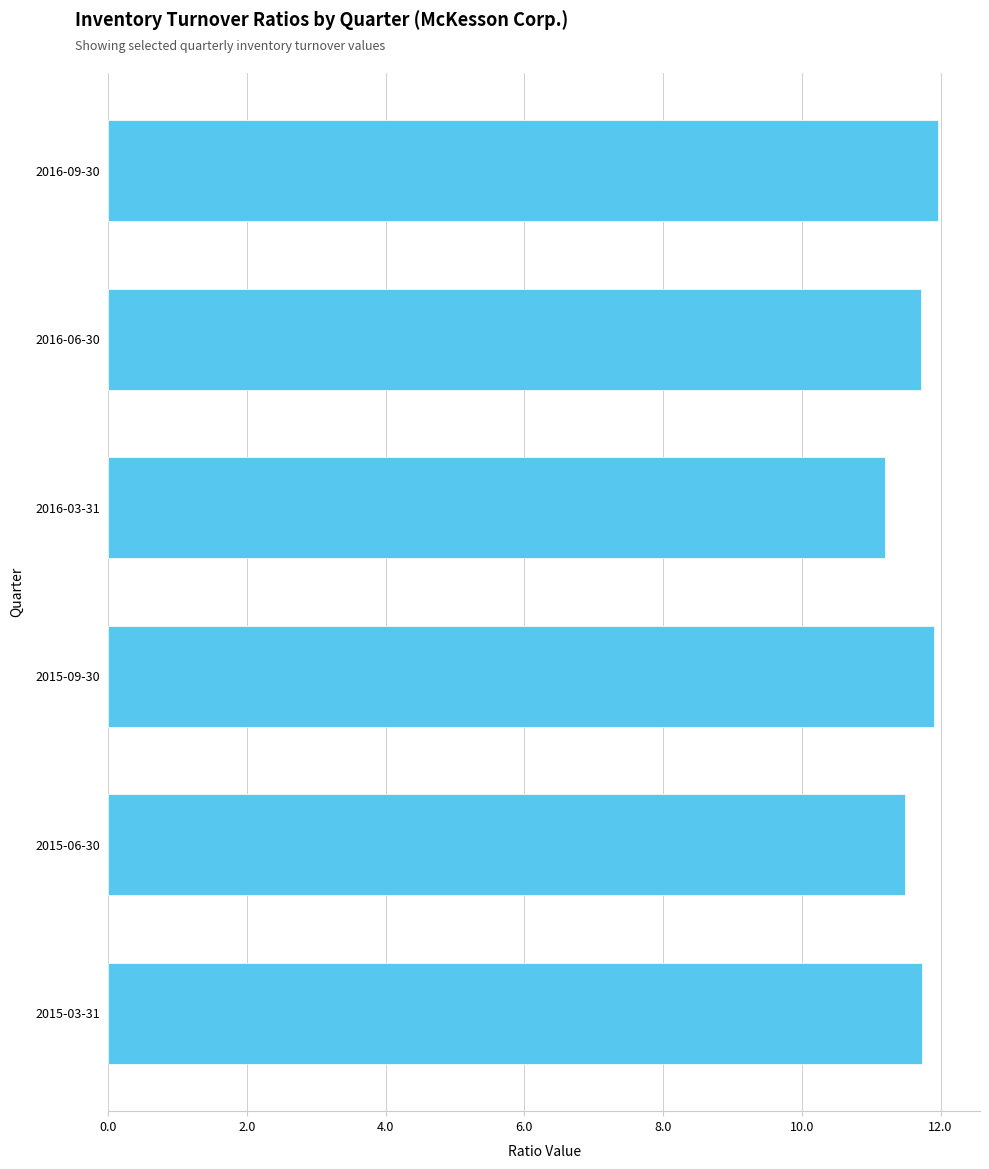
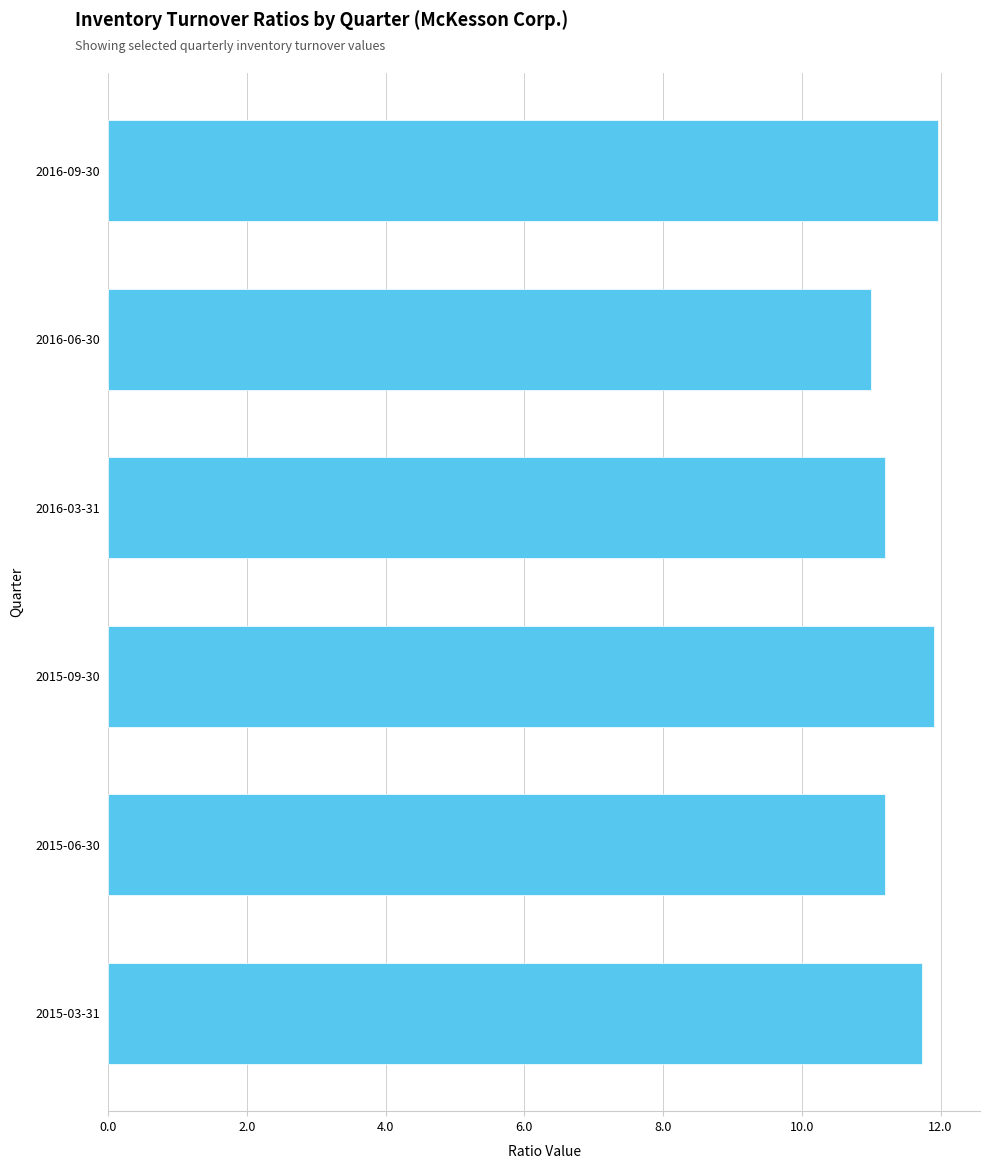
2016-06-30: 11.7 -> 11.0
2015-06-30: 11.5 -> 11.2
